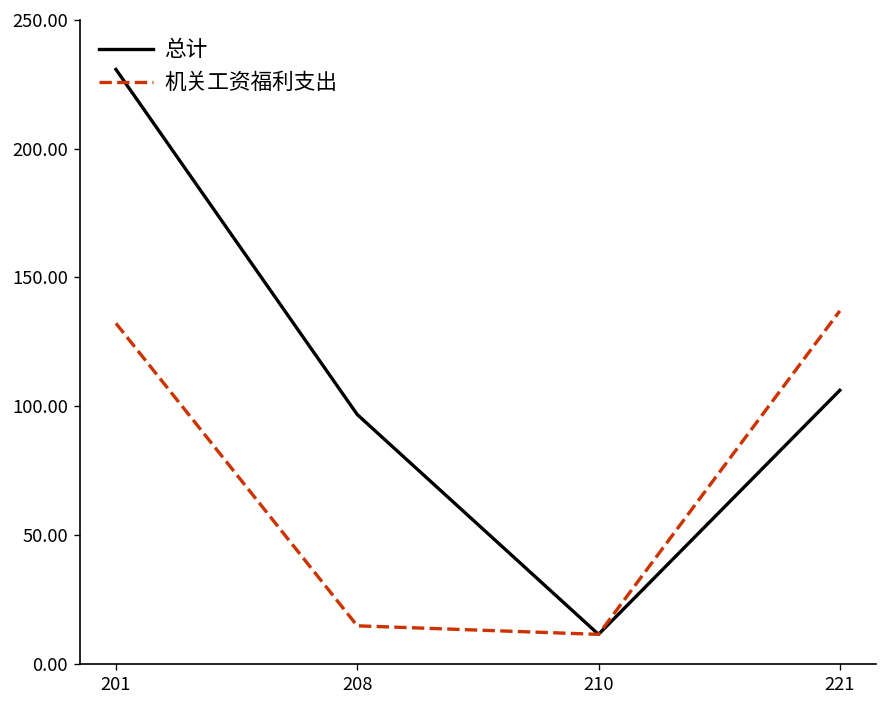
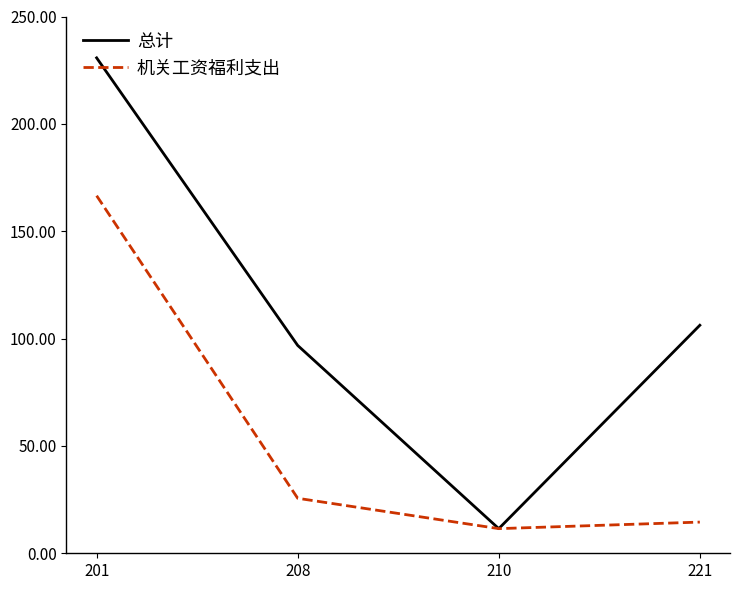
机关工资福利支出, 201: 132 -> 167
机关工资福利支出, 208: 15 -> 26
机关工资福利支出, 221: 137 -> 15
